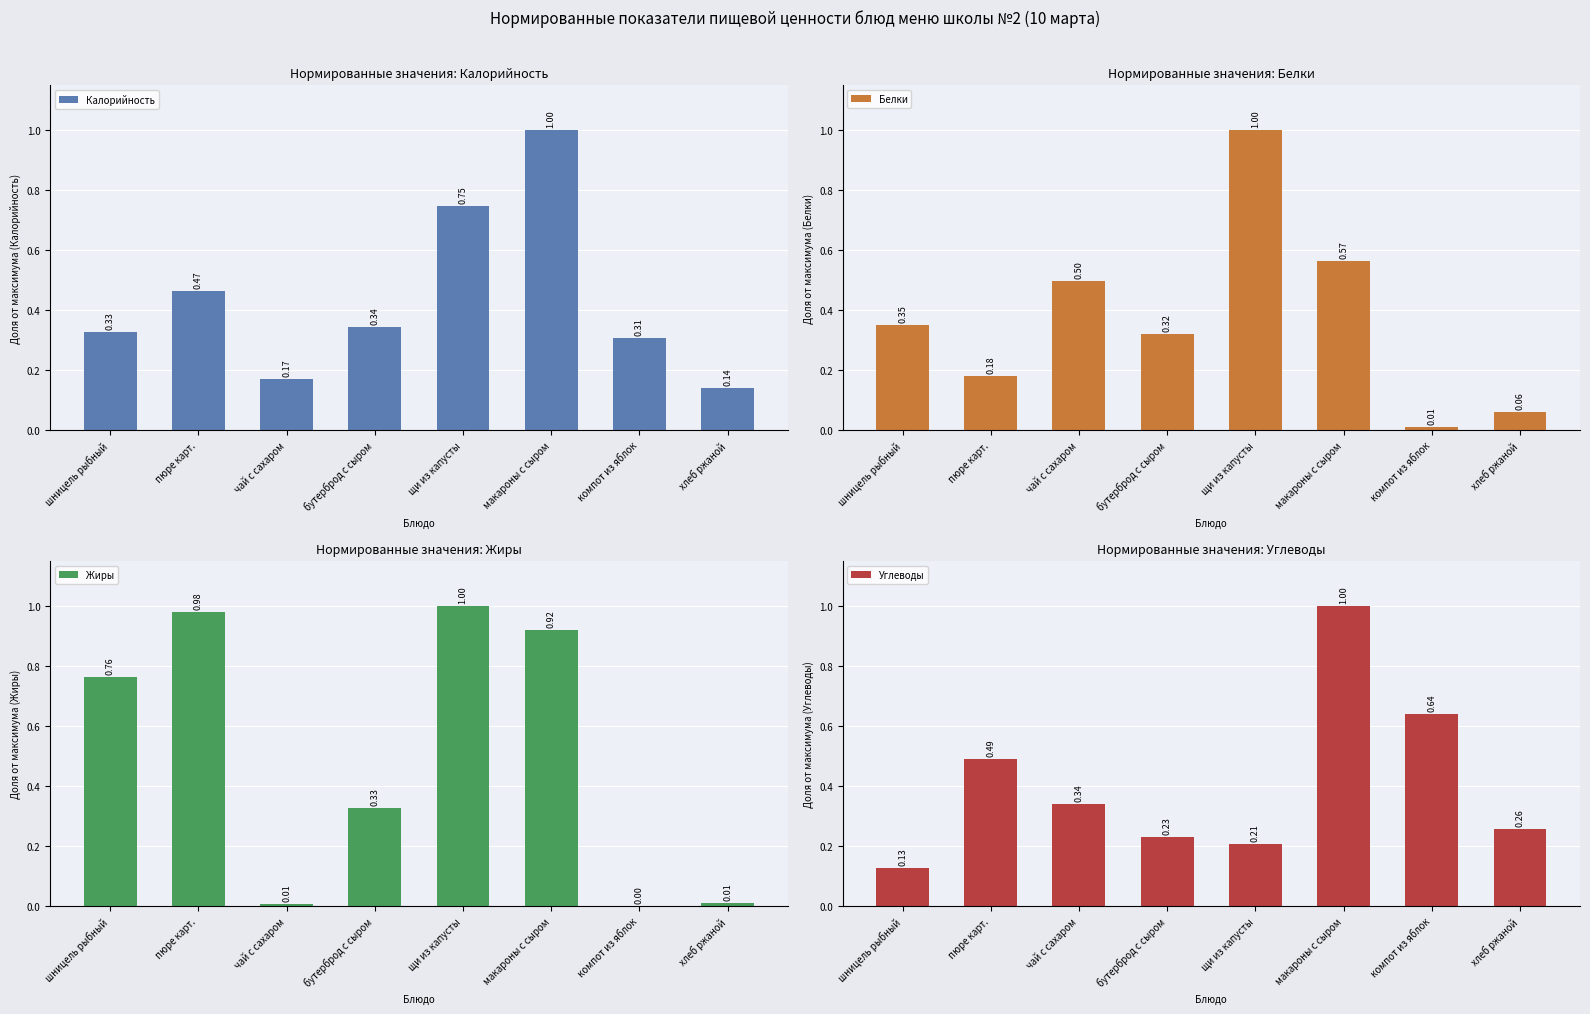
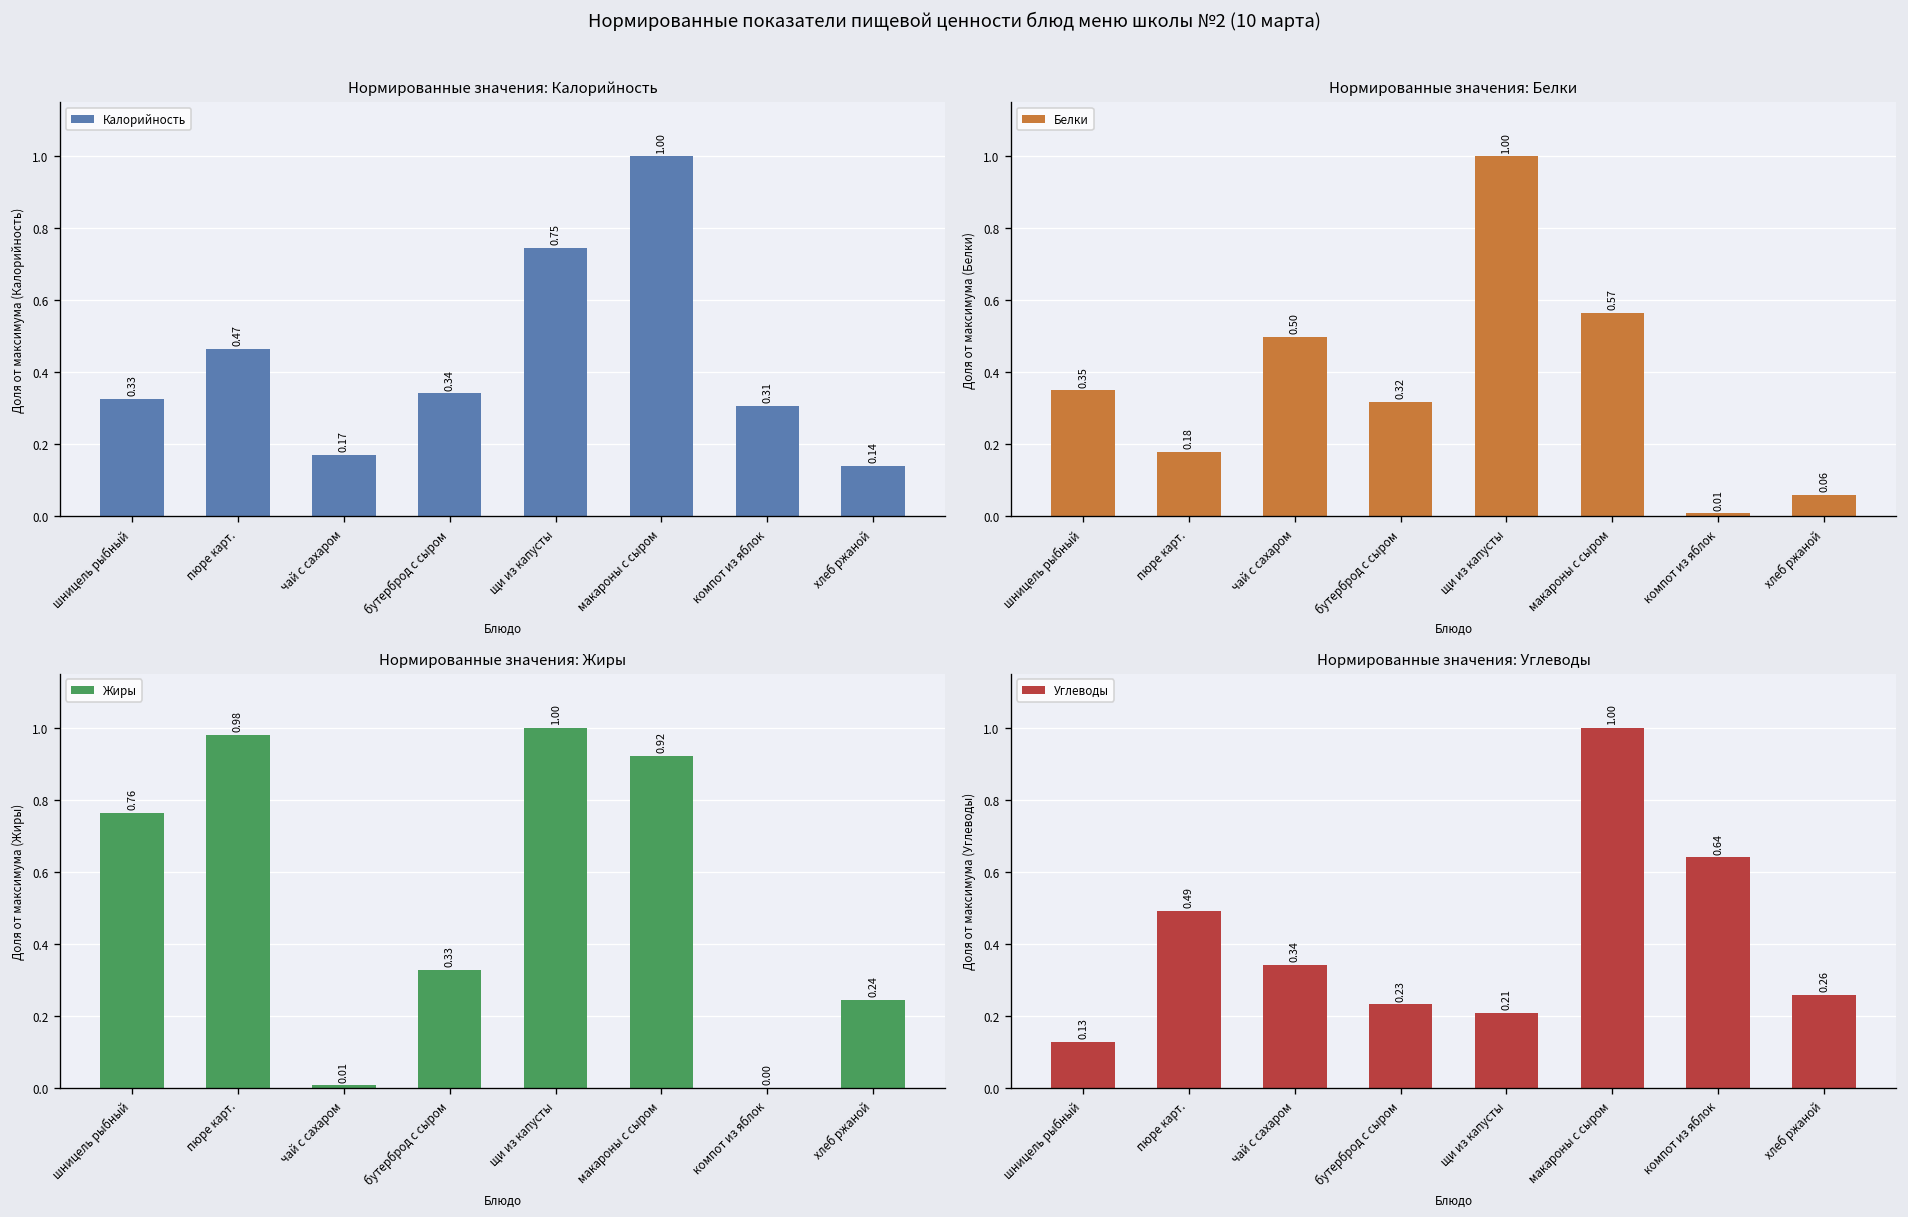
Нормированные значения: Жиры, хлеб ржаной: 0.01 -> 0.24
